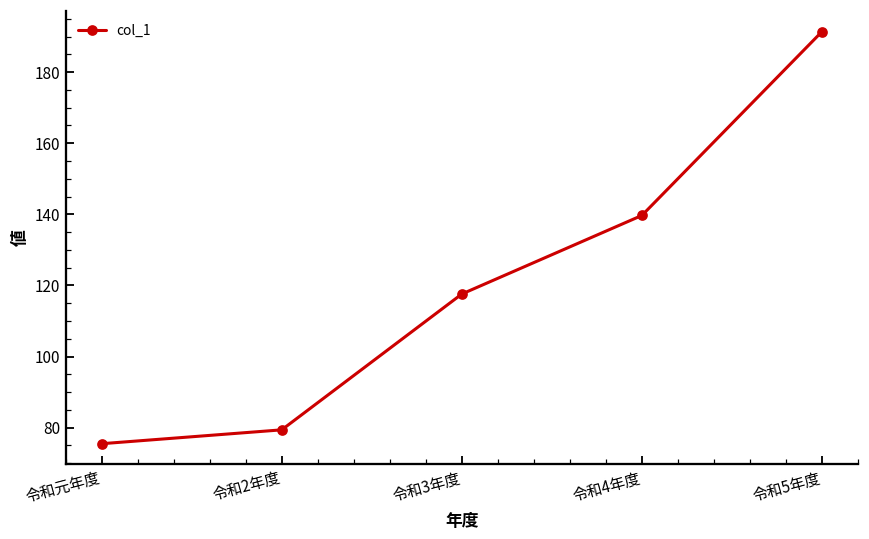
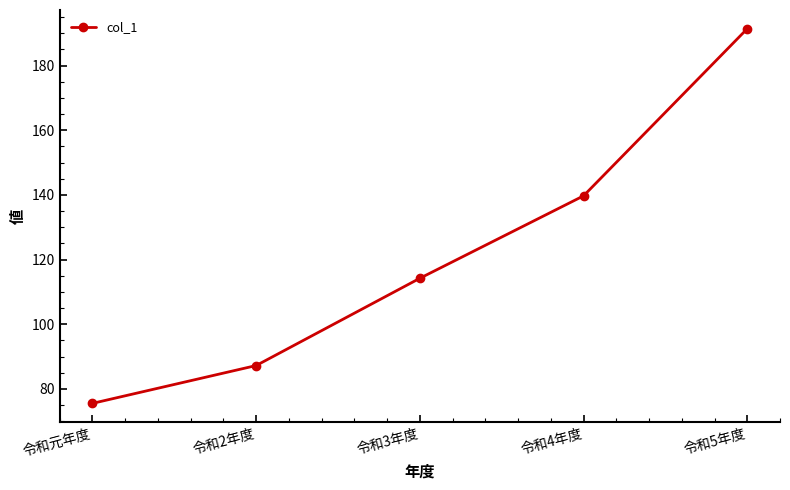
令和2年度: 79 -> 87
令和3年度: 118 -> 114
